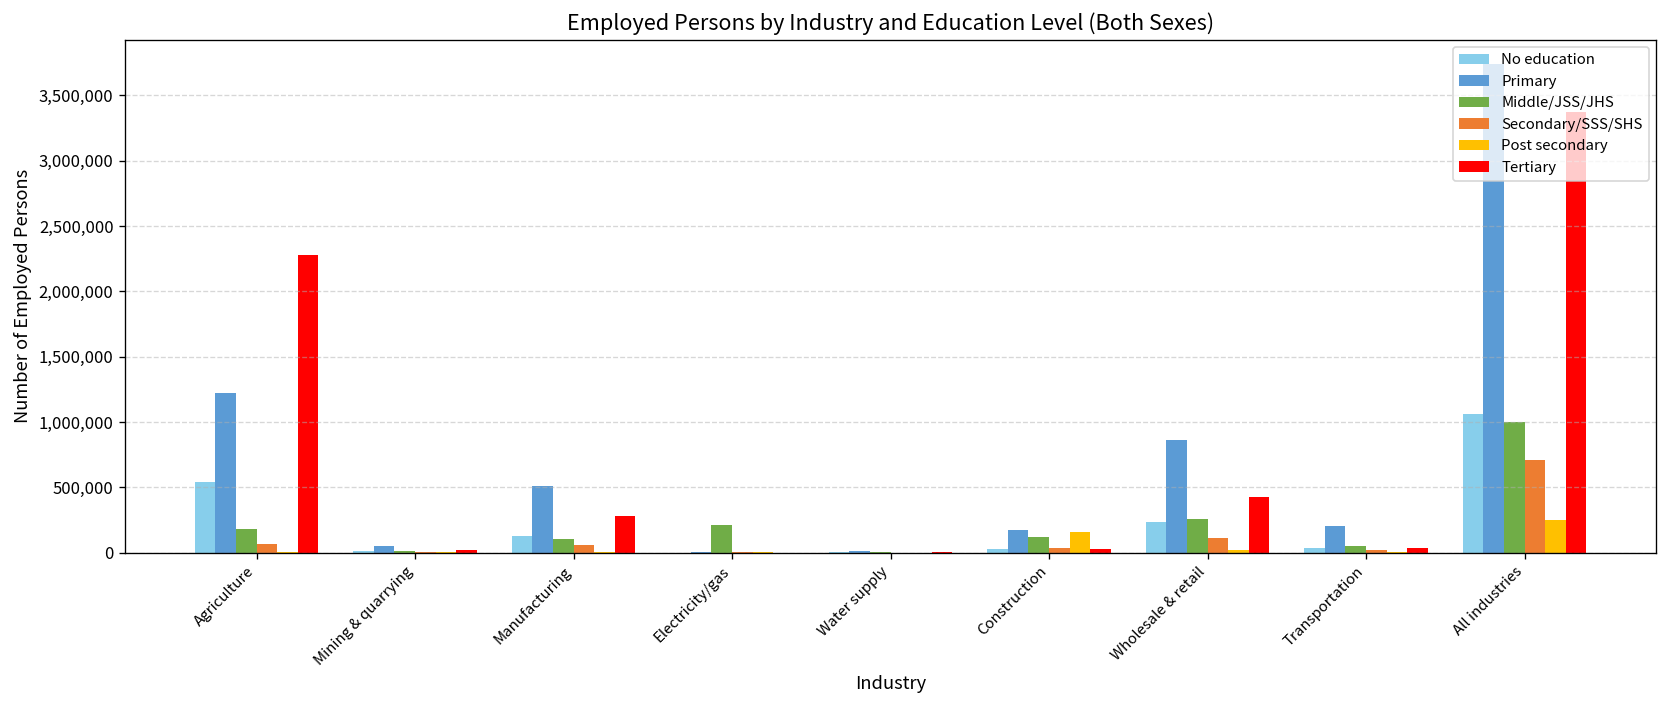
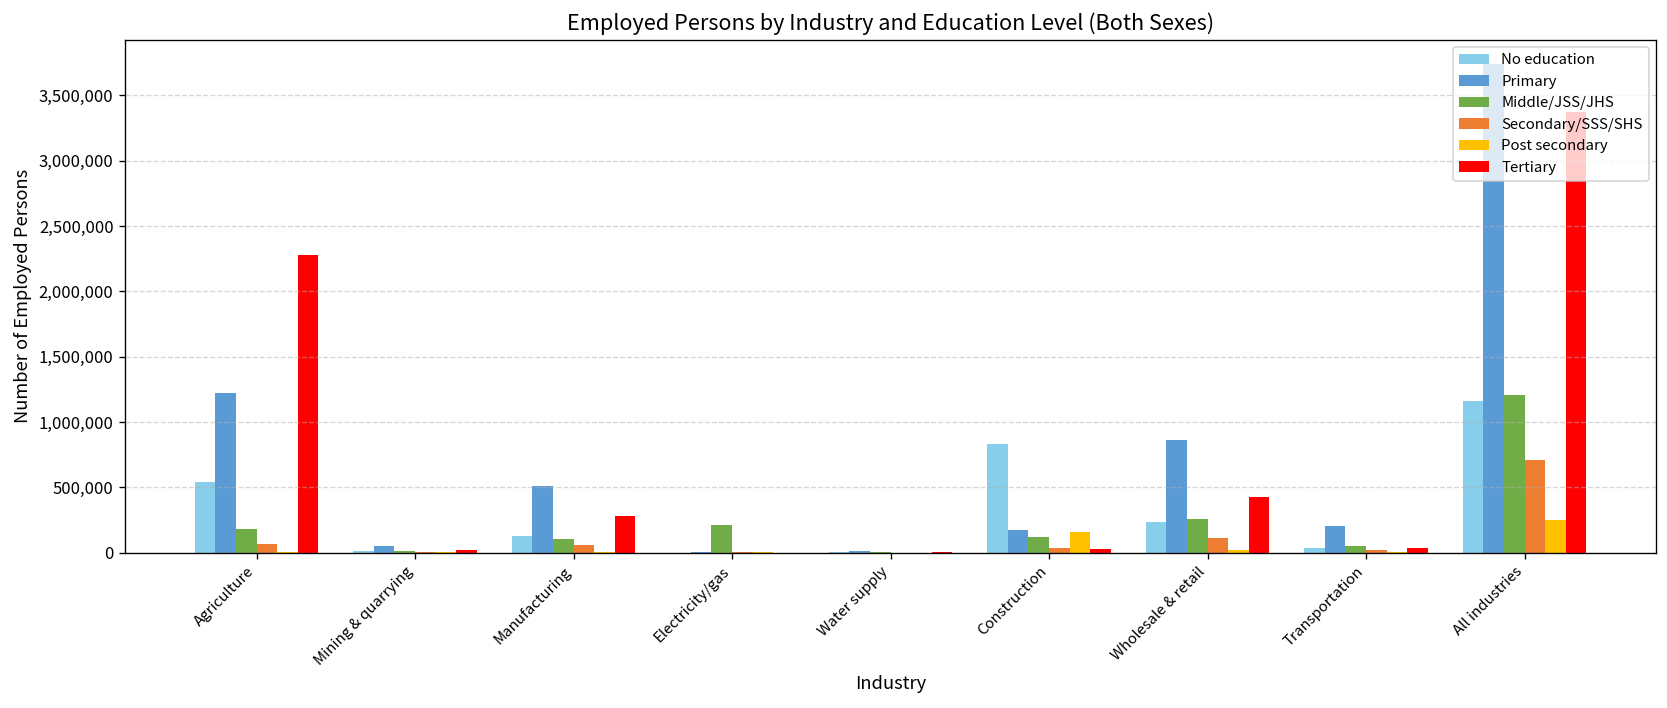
No education, Construction: 30,000 -> 830,000
No education, All industries: 1,060,000 -> 1,160,000
Middle/JSS/JHS, All industries: 1,000,000 -> 1,210,000
